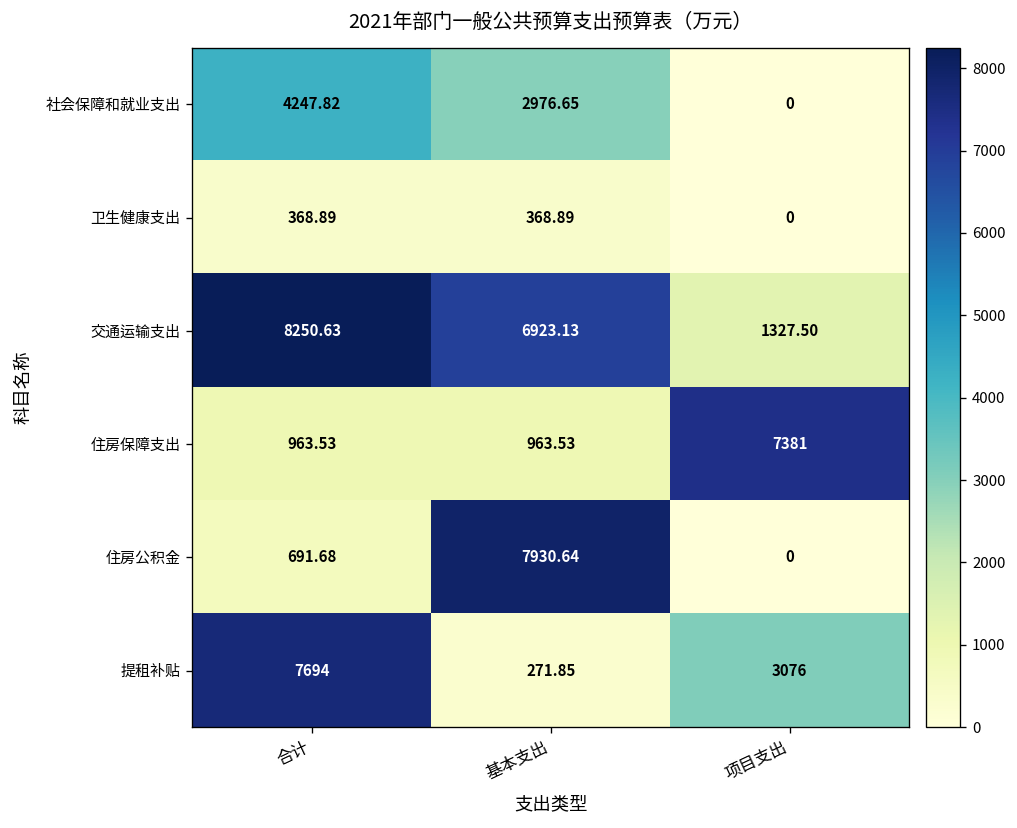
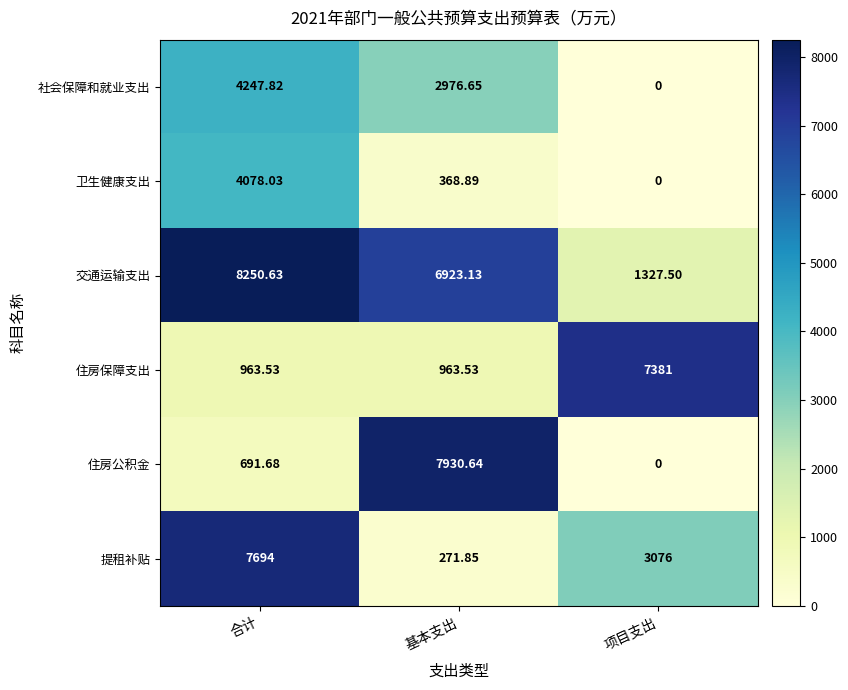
卫生健康支出, 合计: 368.89 -> 4078.03
